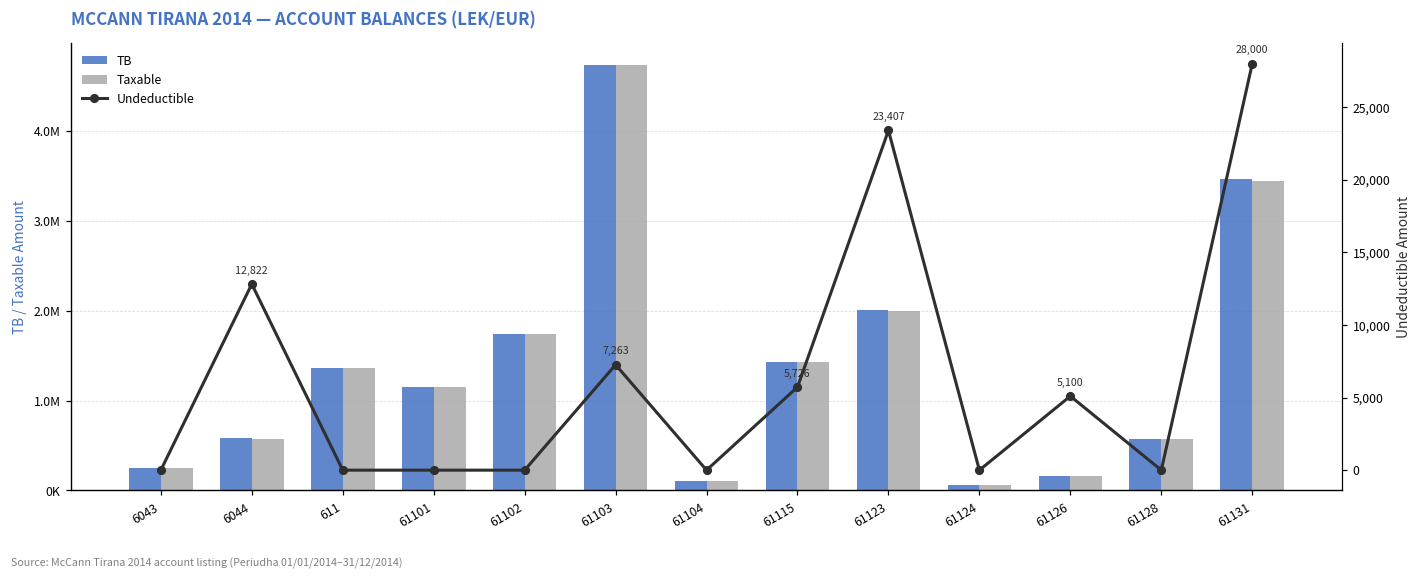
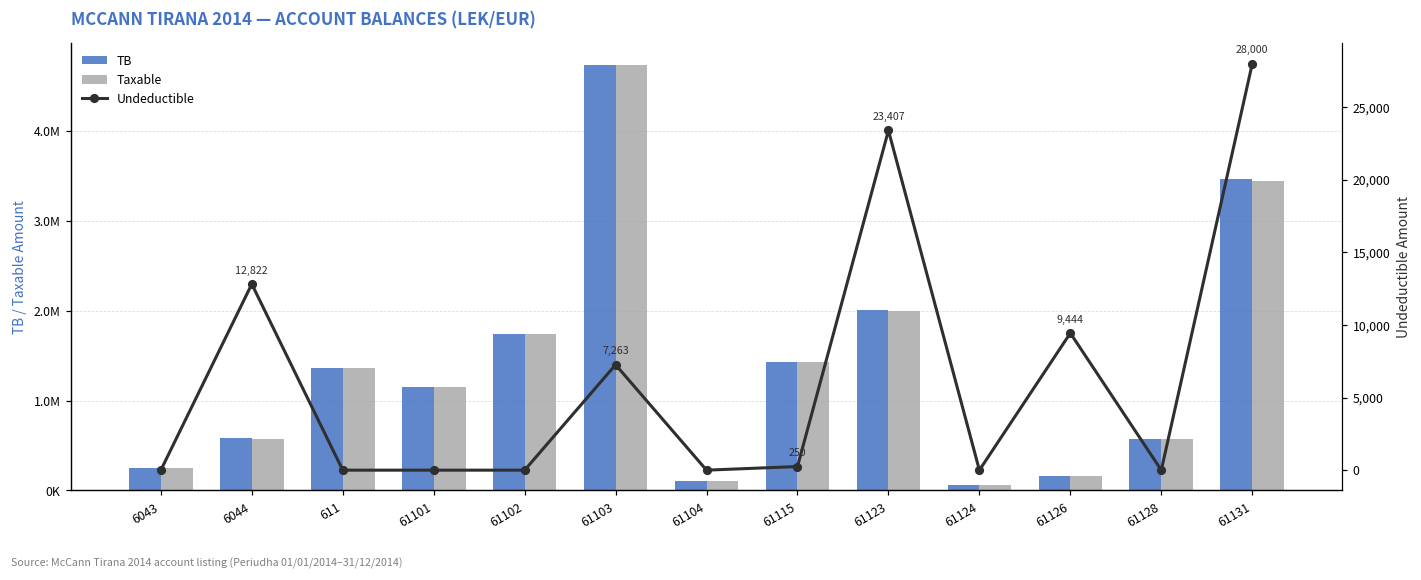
Undeductible, 61115: 5,726 -> 250
Undeductible, 61126: 5,100 -> 9,444
